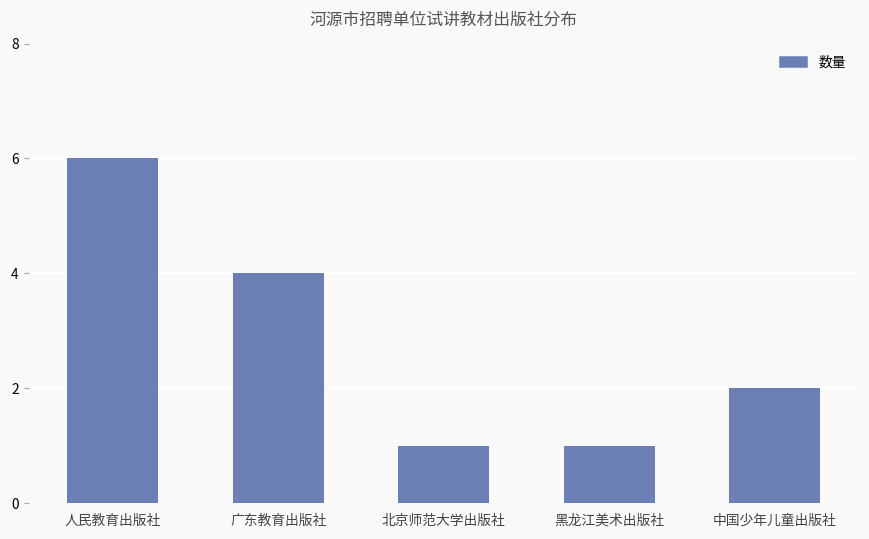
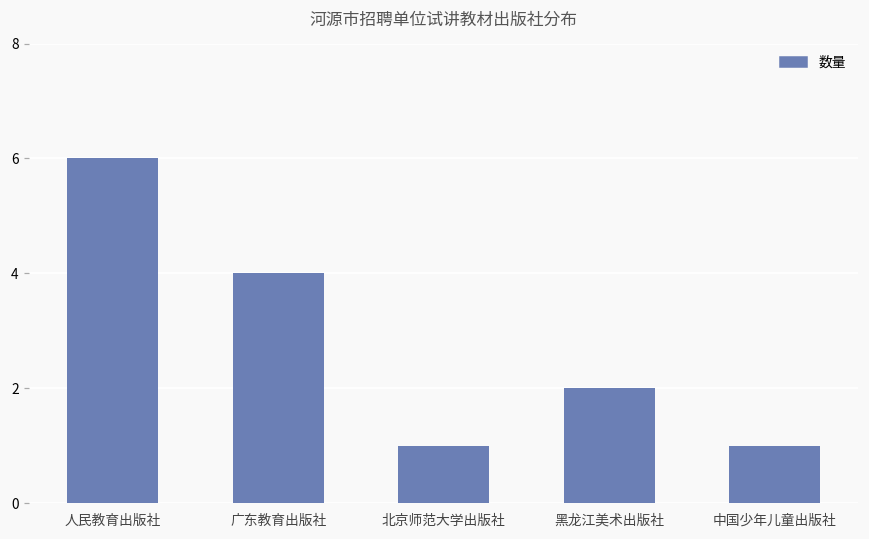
黑龙江美术出版社: 1 -> 2
中国少年儿童出版社: 2 -> 1
